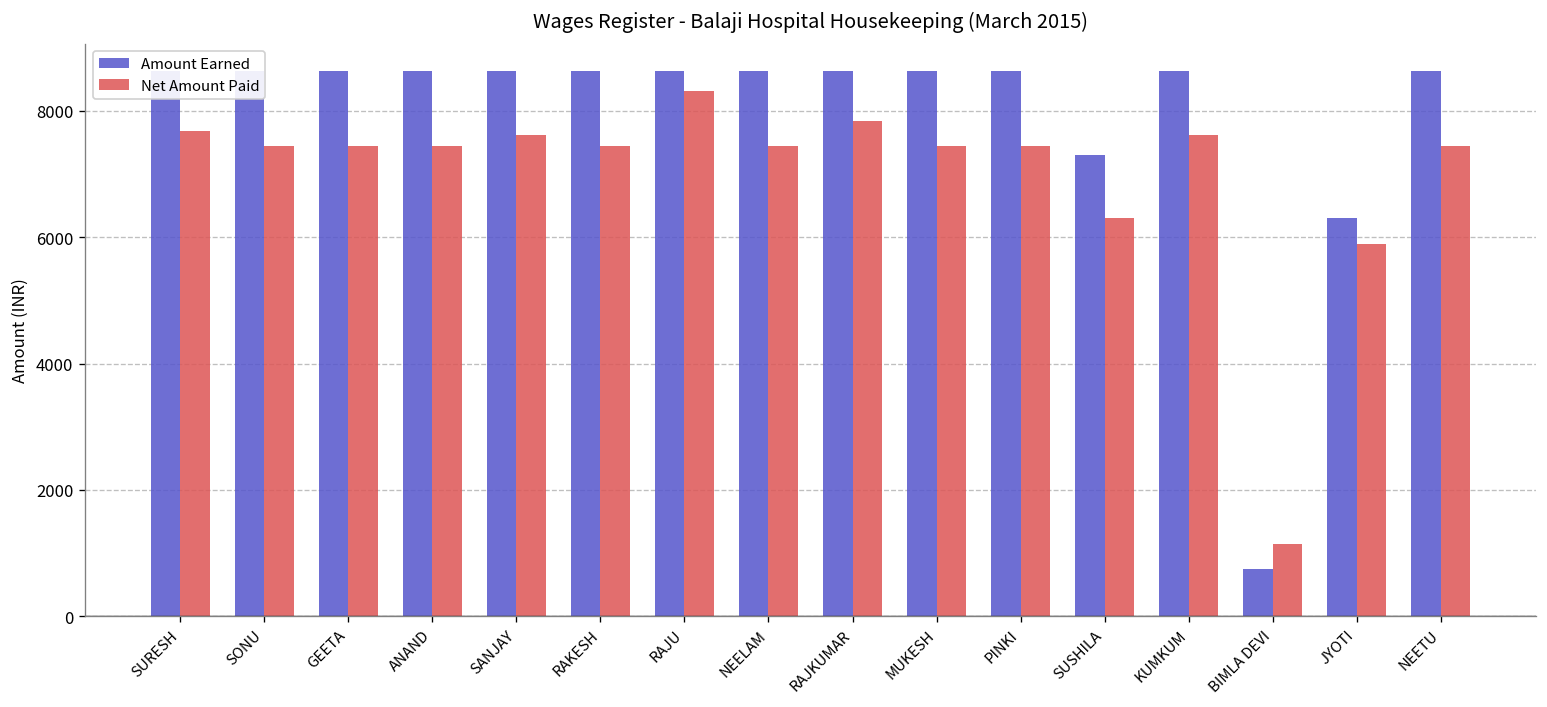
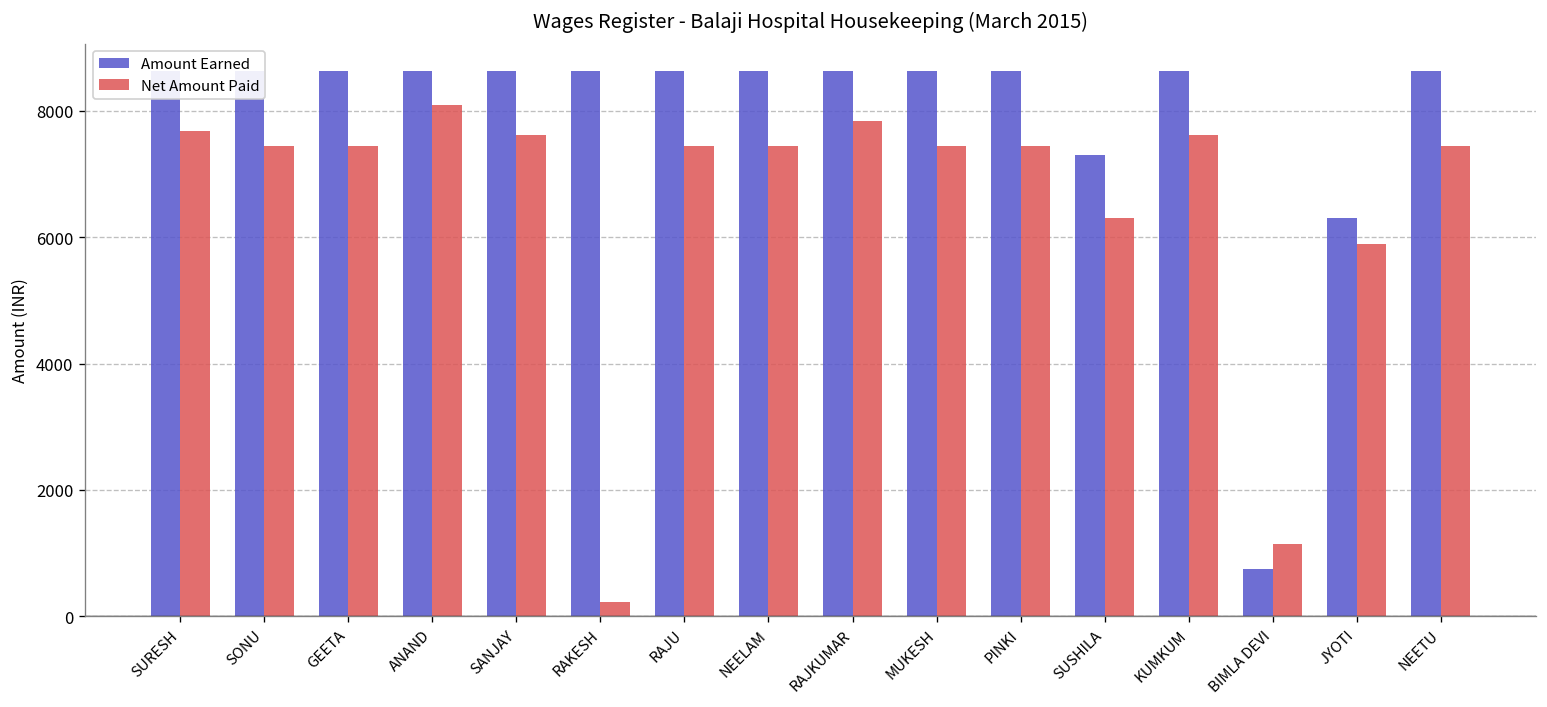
Net Amount Paid, ANAND: 7400 -> 8100
Net Amount Paid, RAKESH: 7400 -> 200
Net Amount Paid, RAJU: 8300 -> 7400
